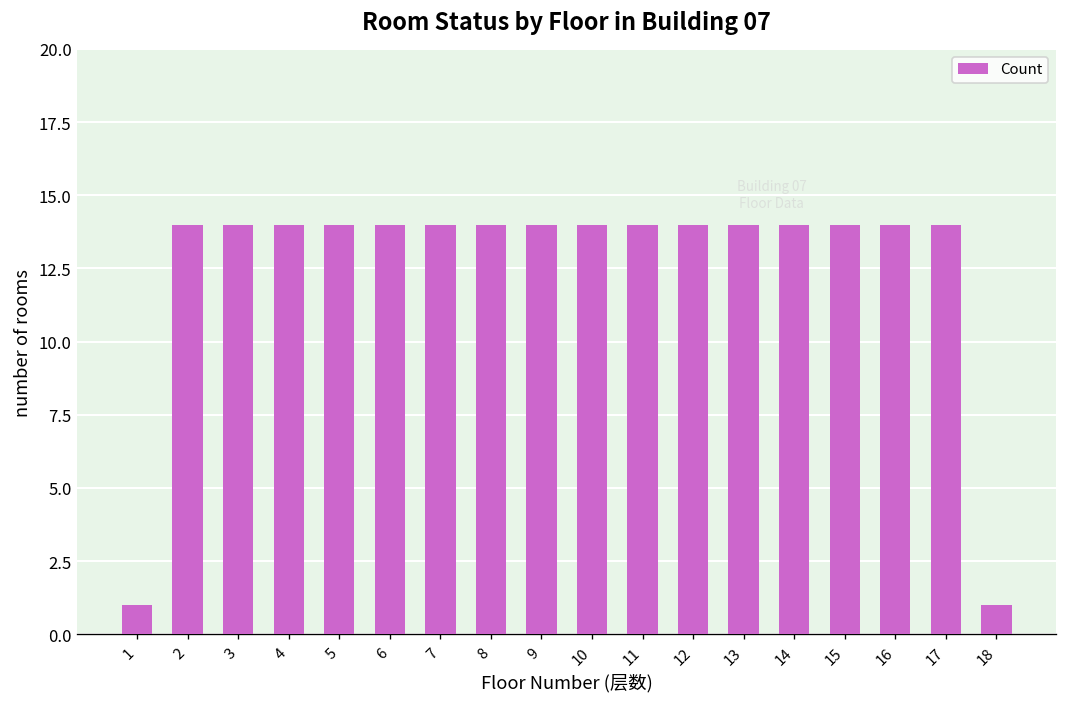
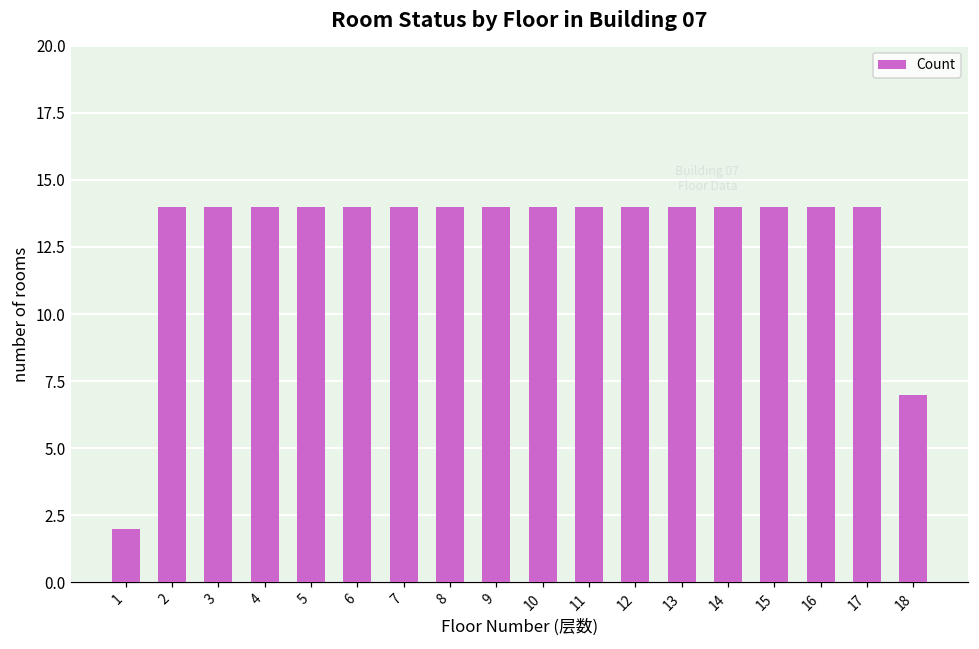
1: 1 -> 2
18: 1 -> 7
